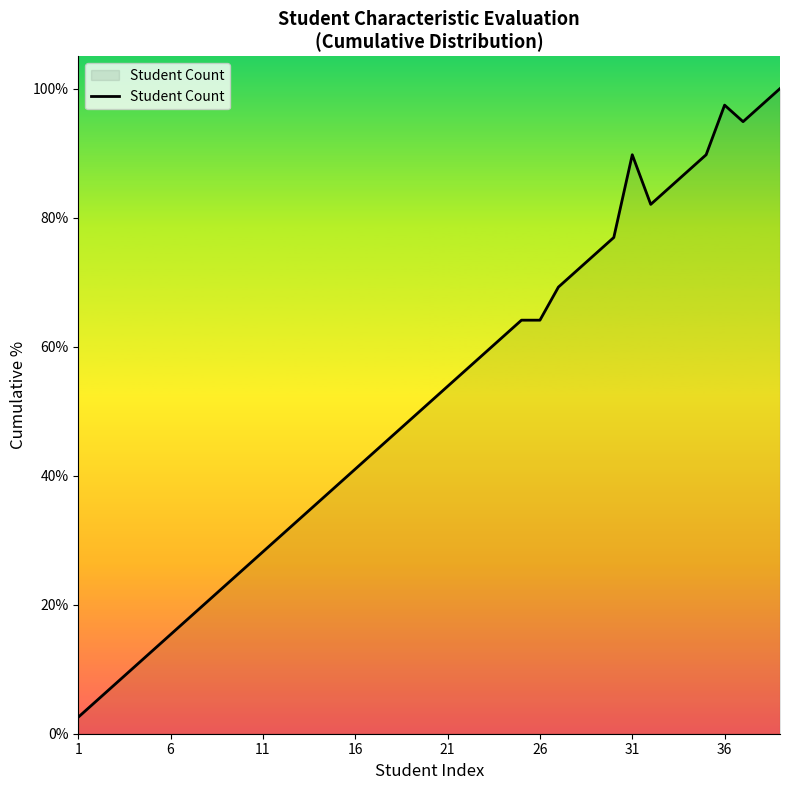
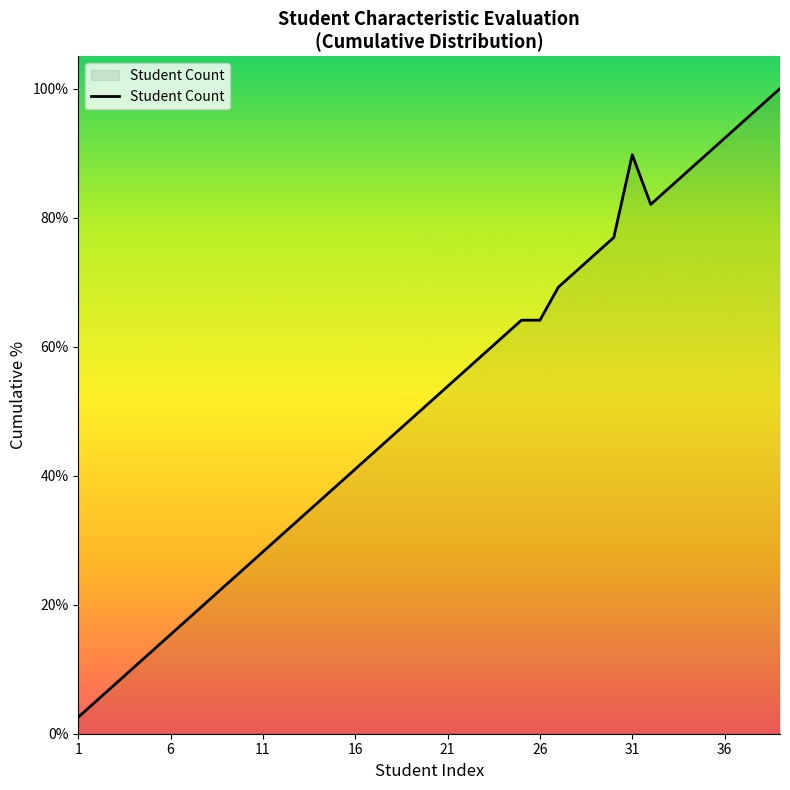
36: 97% -> 92%
